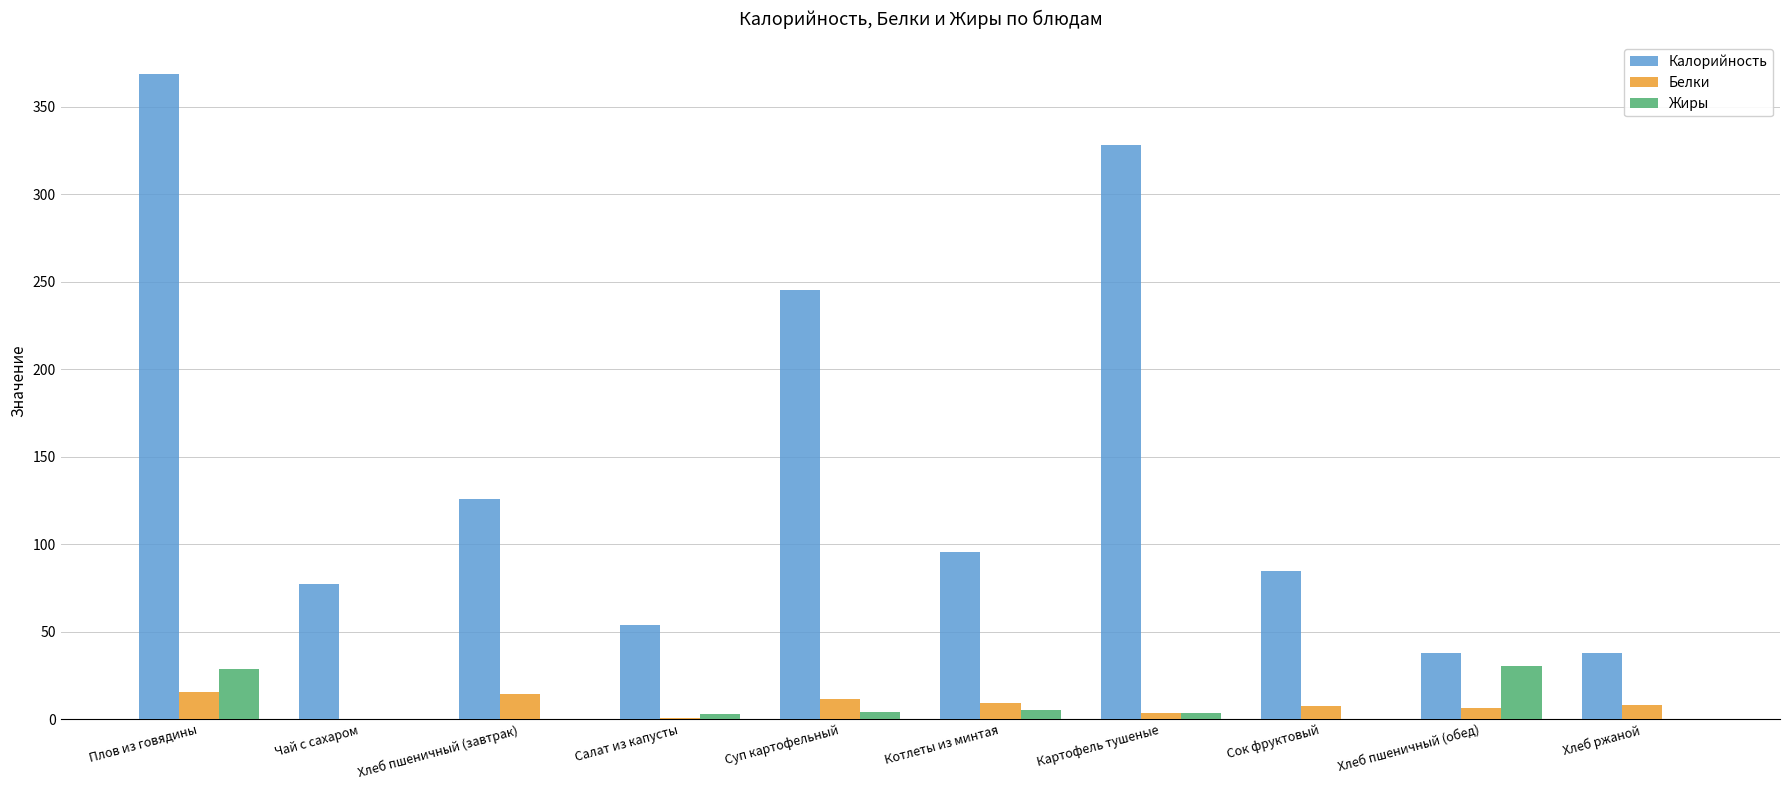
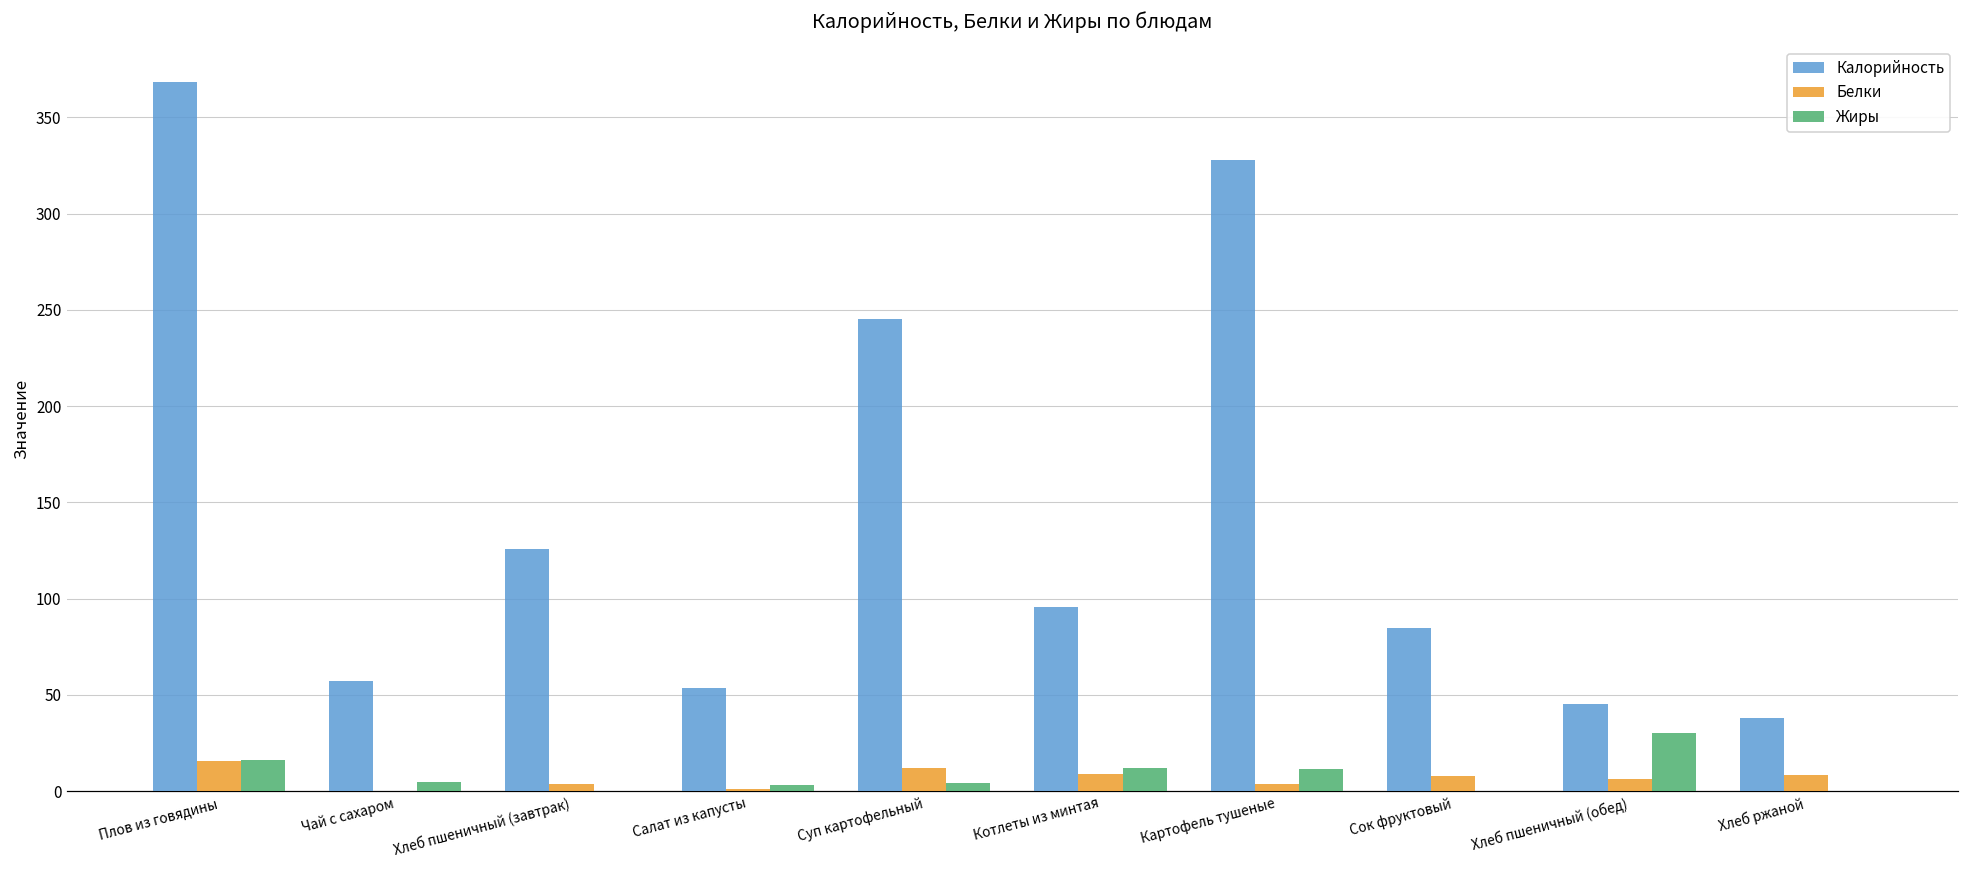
Жиры, Плов из говядины: 29 -> 16
Калорийность, Чай с сахаром: 77 -> 57
Жиры, Чай с сахаром: 0 -> 5
Белки, Хлеб пшеничный (завтрак): 15 -> 4
Жиры, Котлеты из минтая: 5 -> 12
Жиры, Картофель тушеные: 3 -> 11
Калорийность, Хлеб пшеничный (обед): 38 -> 45
